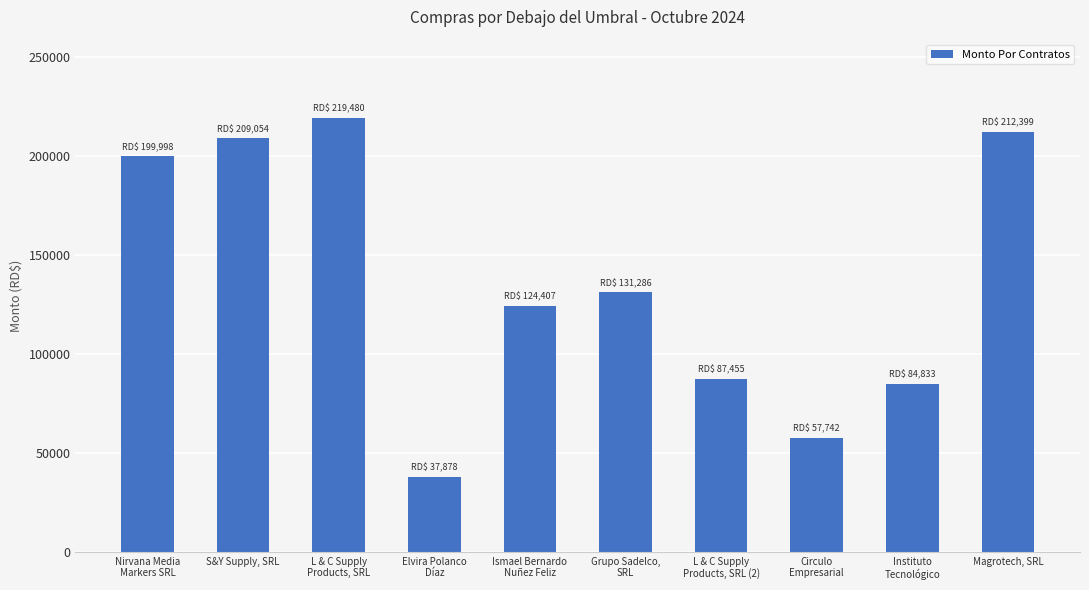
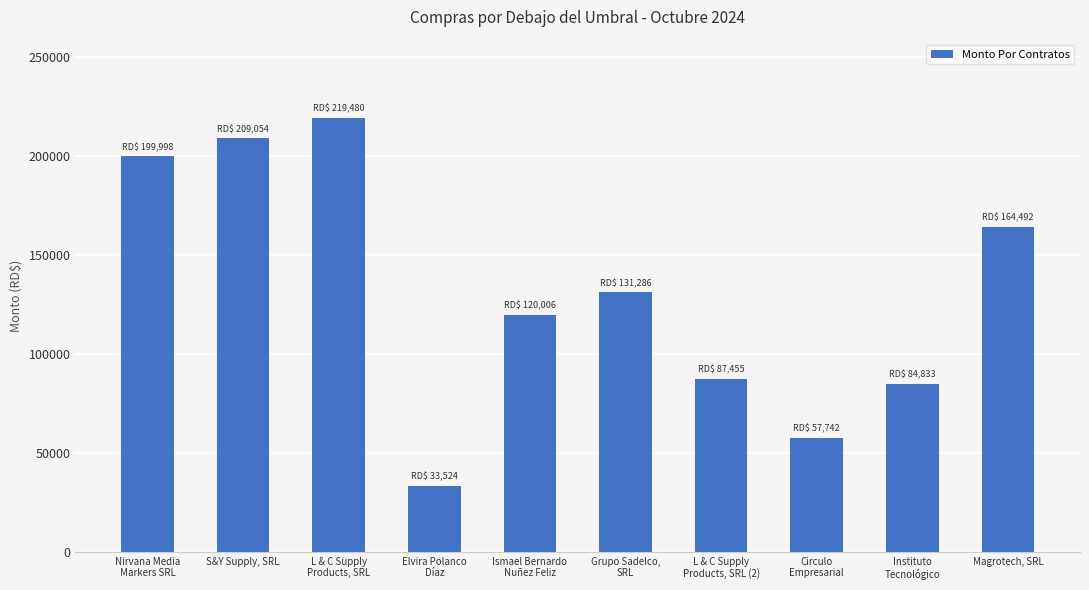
Elvira Polanco Díaz: 37,878 -> 33,524
Ismael Bernardo Nuñez Feliz: 124,407 -> 120,006
Magrotech, SRL: 212,399 -> 164,492
